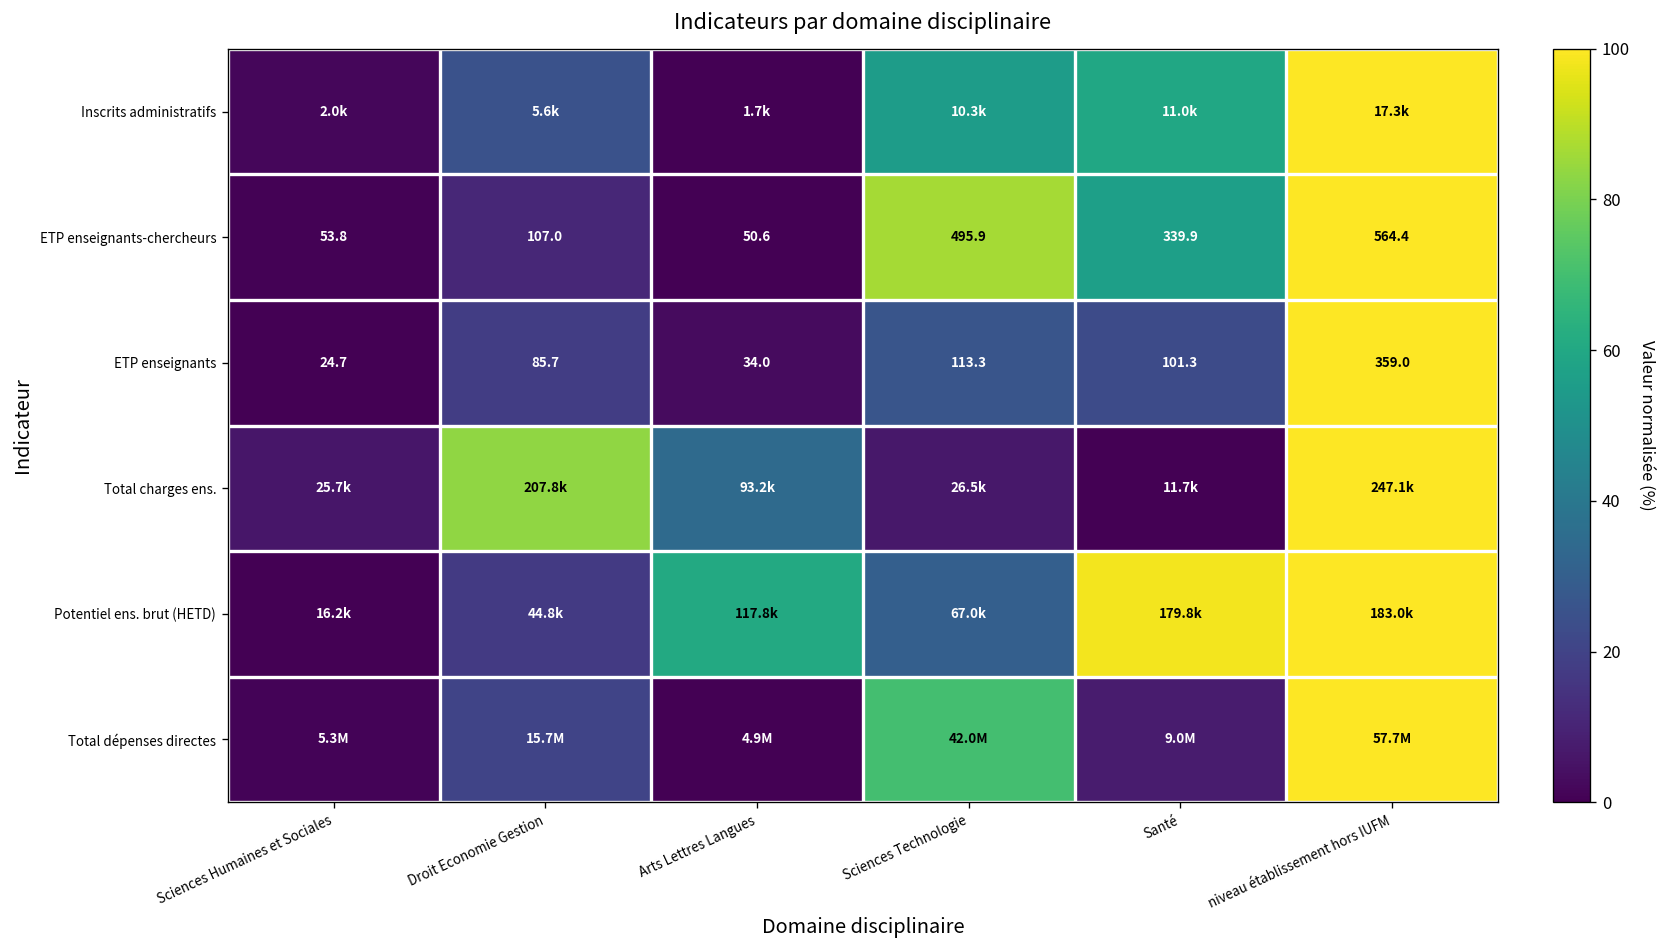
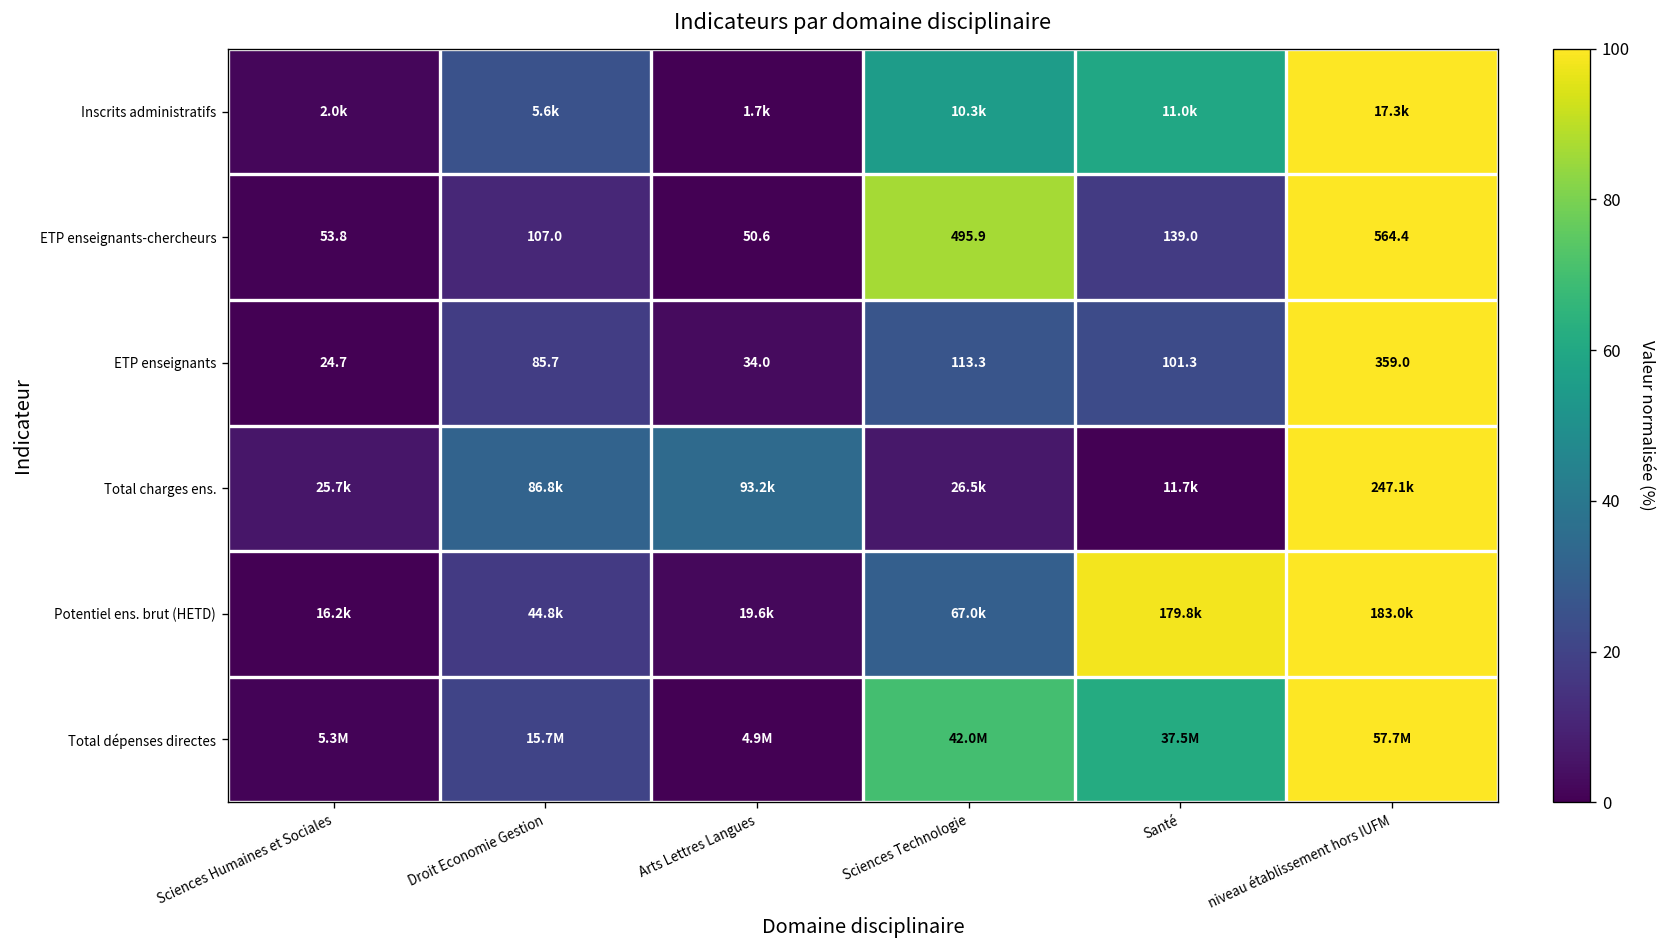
ETP enseignants-chercheurs, Santé: 339.9 -> 139.0
Total charges ens., Droit Economie Gestion: 207.8k -> 86.8k
Potentiel ens. brut (HETD), Arts Lettres Langues: 117.8k -> 19.6k
Total dépenses directes, Santé: 9.0M -> 37.5M
